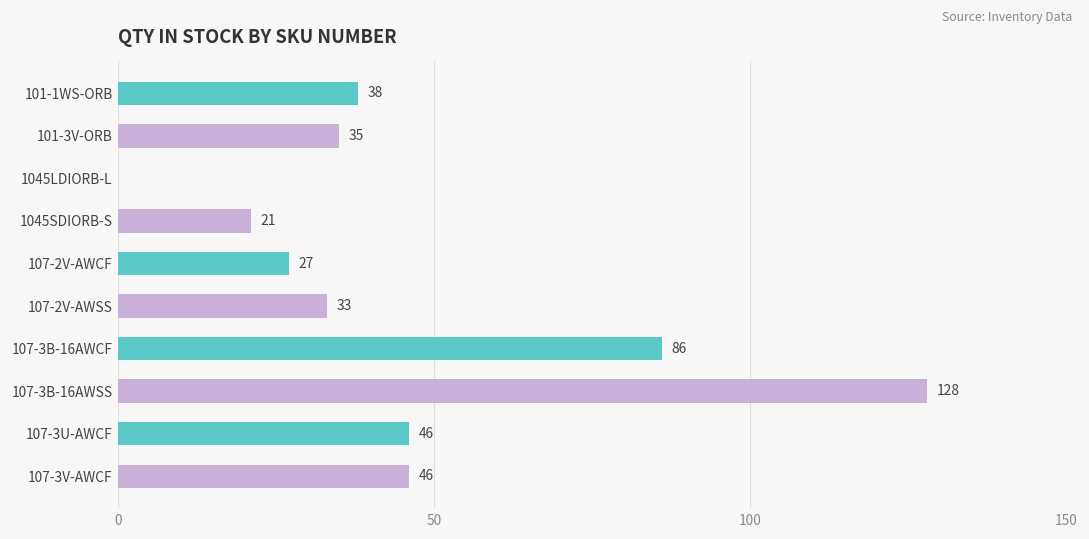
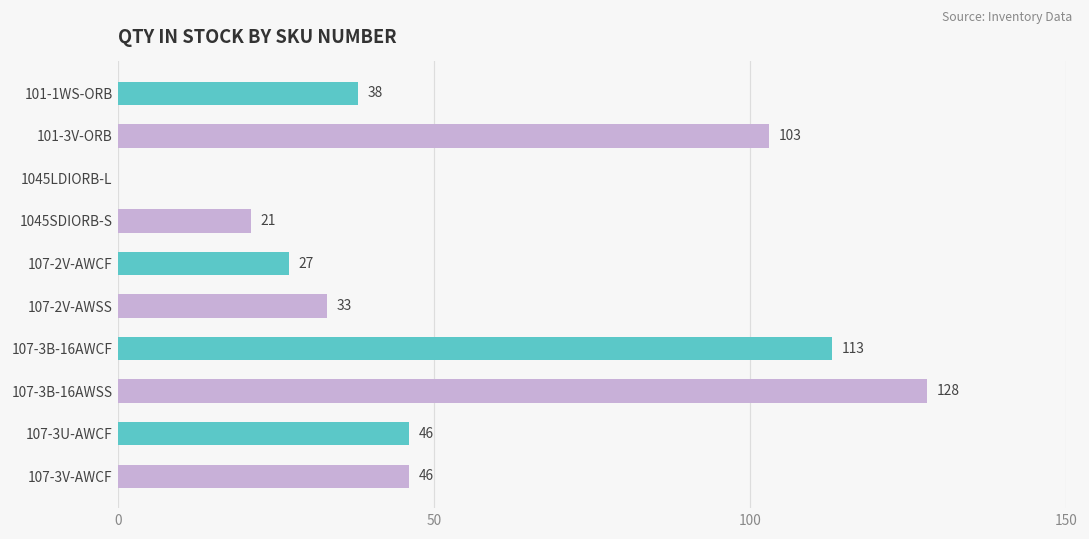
101-3V-ORB: 35 -> 103
107-3B-16AWCF: 86 -> 113
